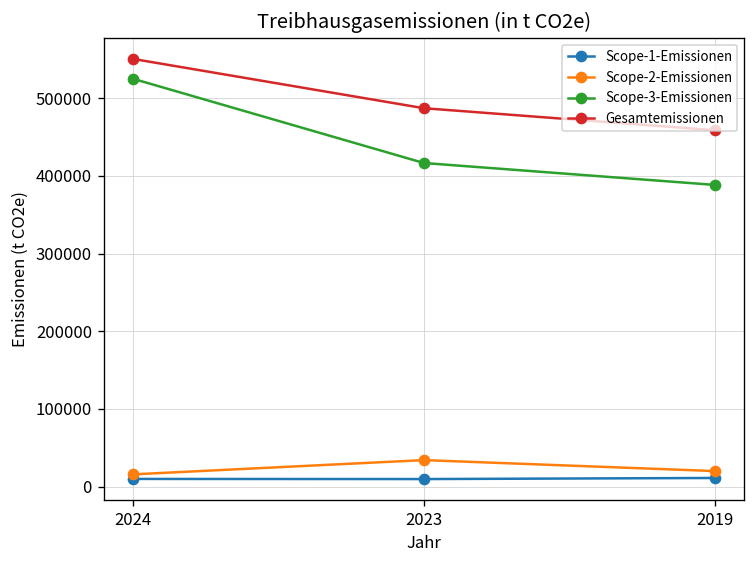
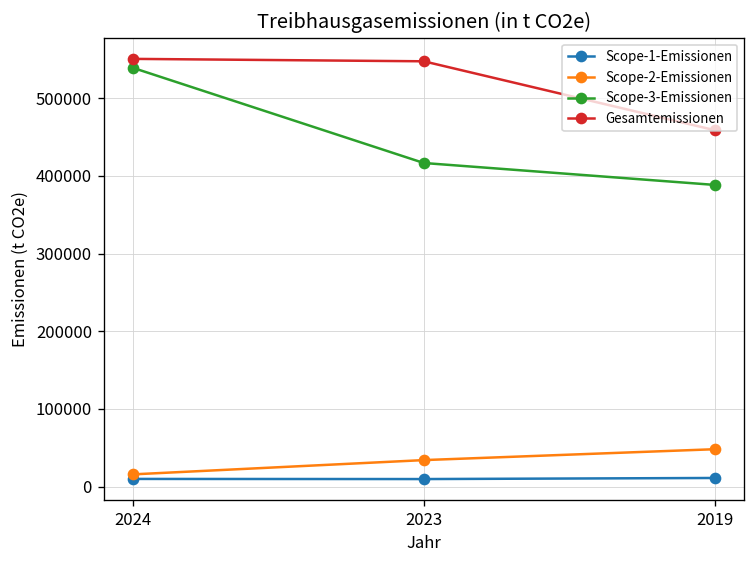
Scope-3-Emissionen, 2024: 530000 -> 540000
Gesamtemissionen, 2023: 490000 -> 550000
Scope-2-Emissionen, 2019: 20000 -> 50000
